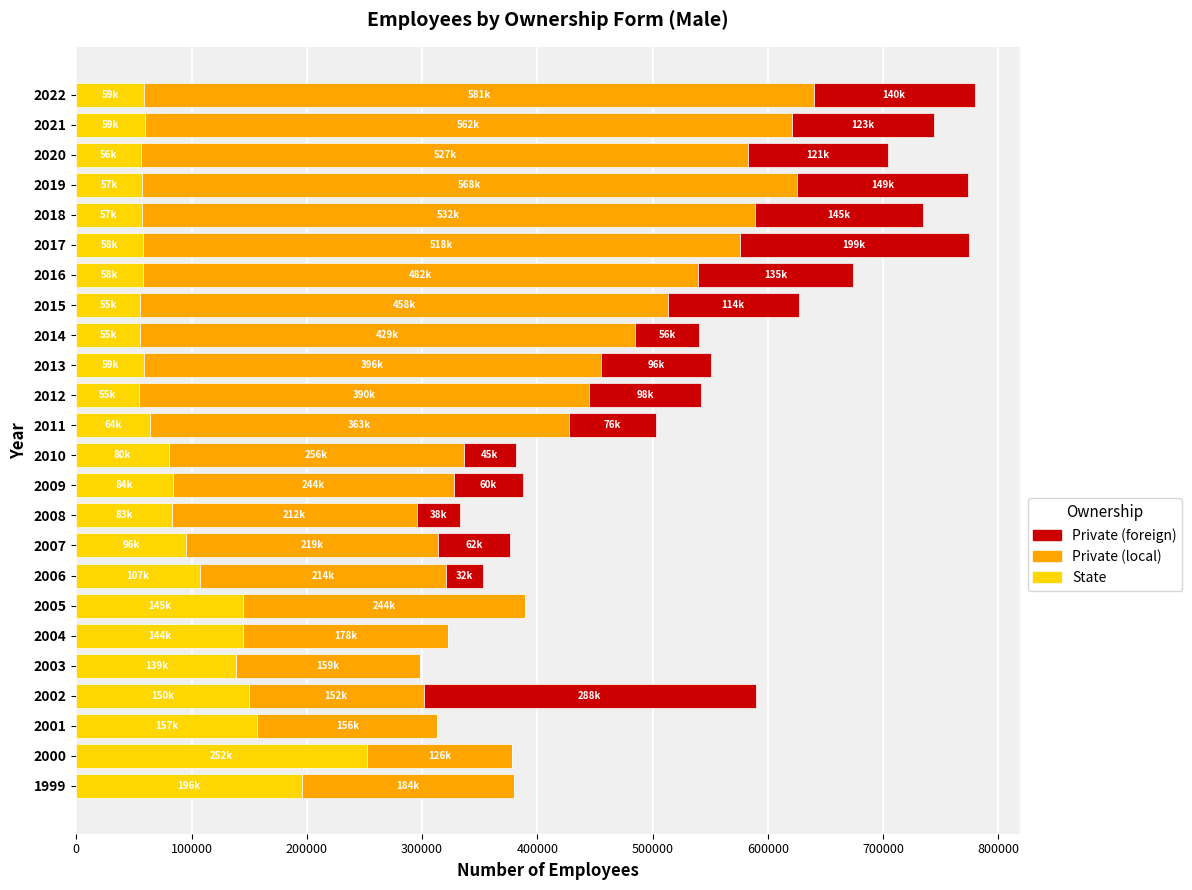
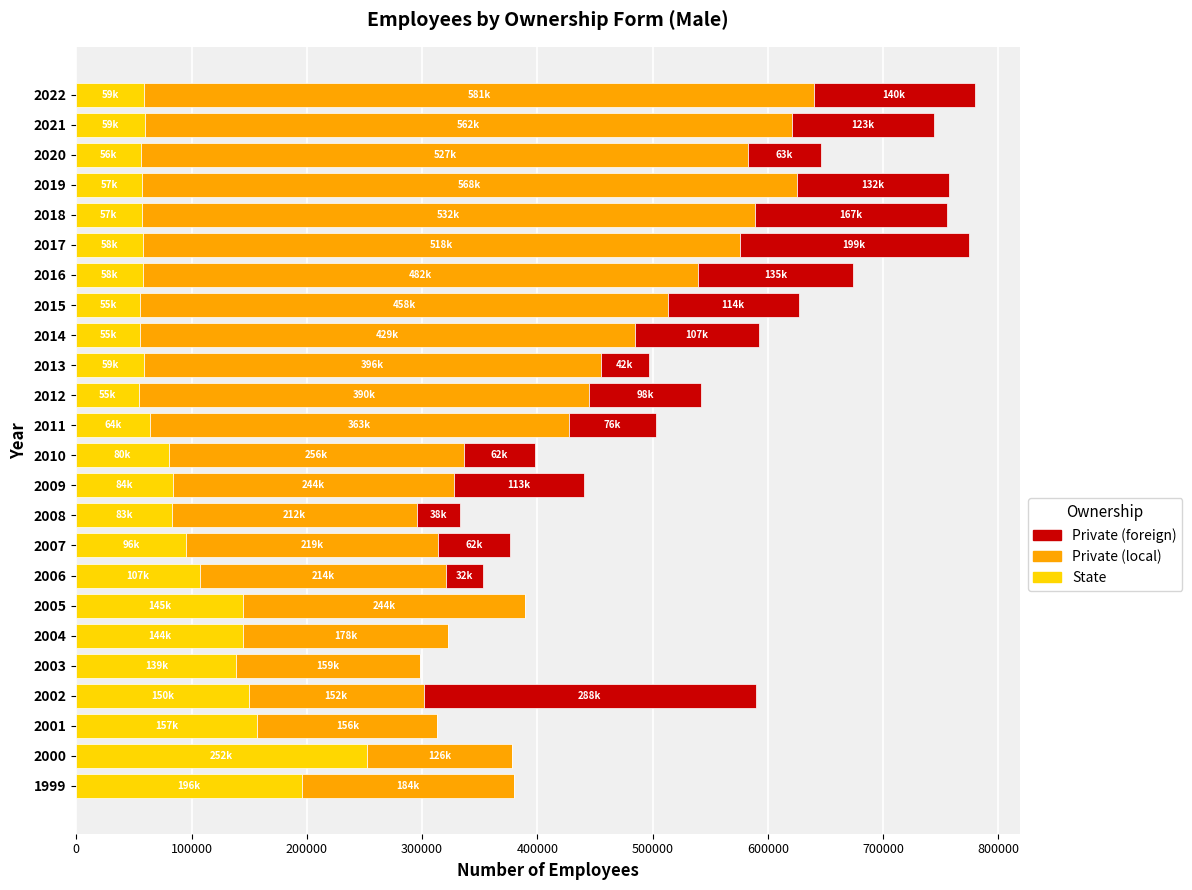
Private (foreign), 2020: 121k -> 63k
Private (foreign), 2019: 149k -> 132k
Private (foreign), 2018: 145k -> 167k
Private (foreign), 2014: 56k -> 107k
Private (foreign), 2013: 96k -> 42k
Private (foreign), 2010: 45k -> 62k
Private (foreign), 2009: 60k -> 113k
